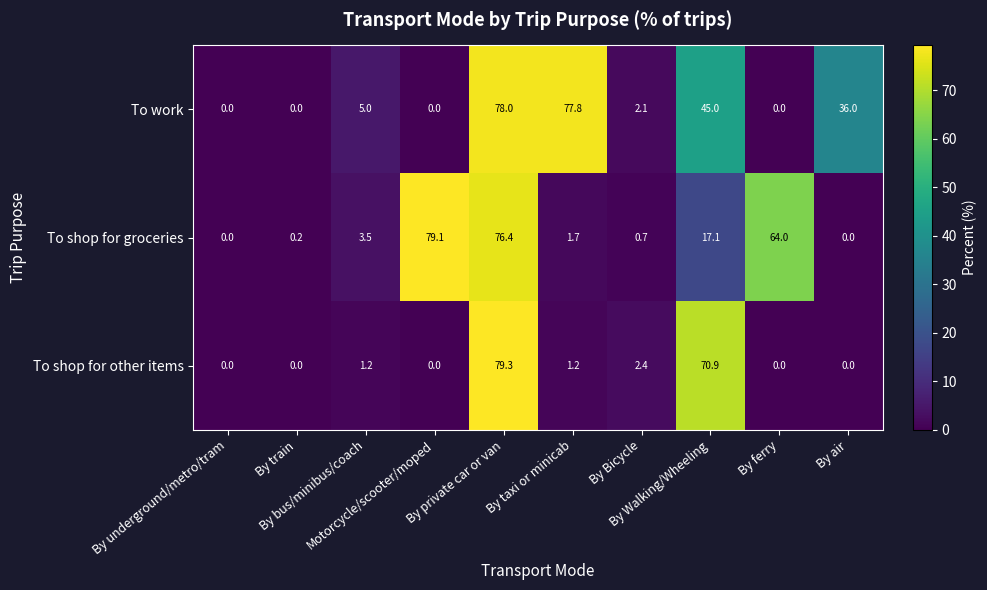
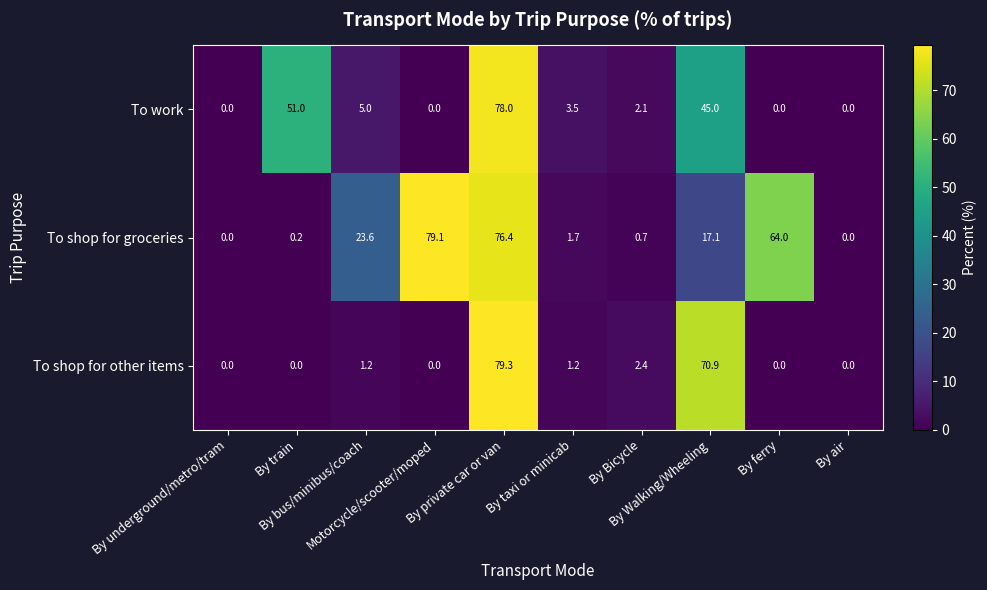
To work, By train: 0.0 -> 51.0
To work, By taxi or minicab: 77.8 -> 3.5
To work, By air: 36.0 -> 0.0
To shop for groceries, By bus/minibus/coach: 3.5 -> 23.6
